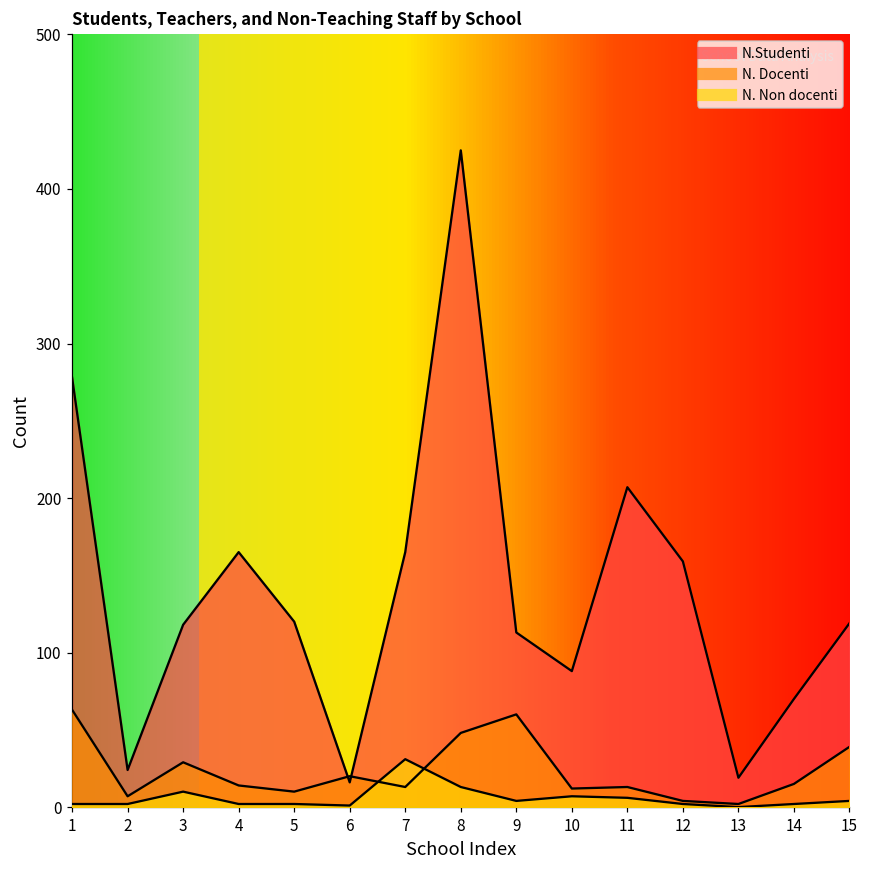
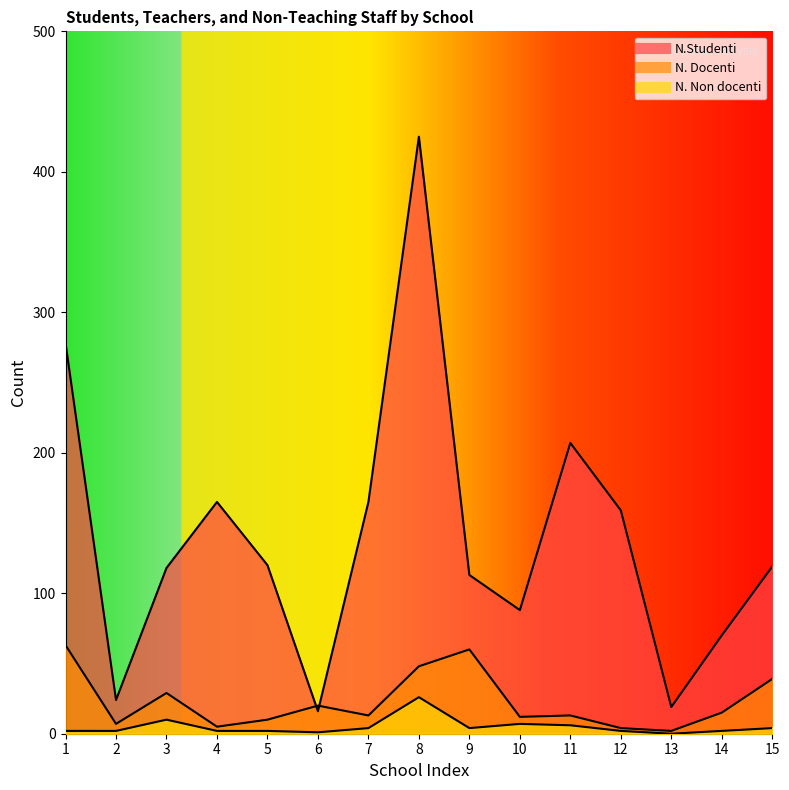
N. Docenti, 4: 14 -> 5
N. Non docenti, 7: 31 -> 4
N. Non docenti, 8: 13 -> 26
